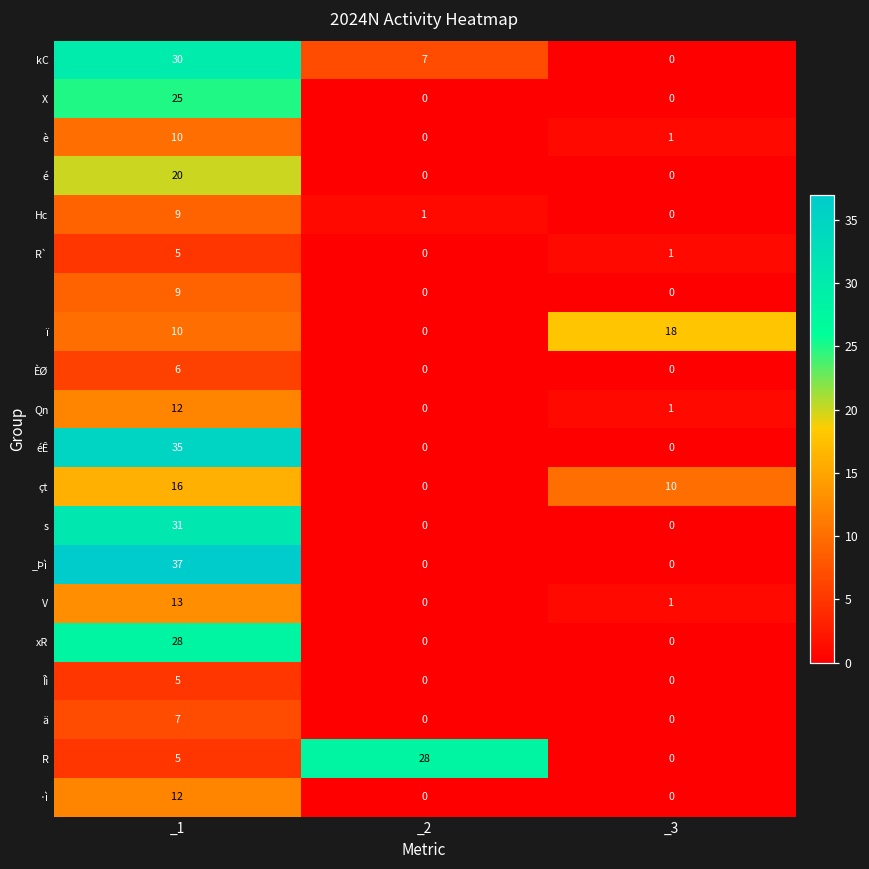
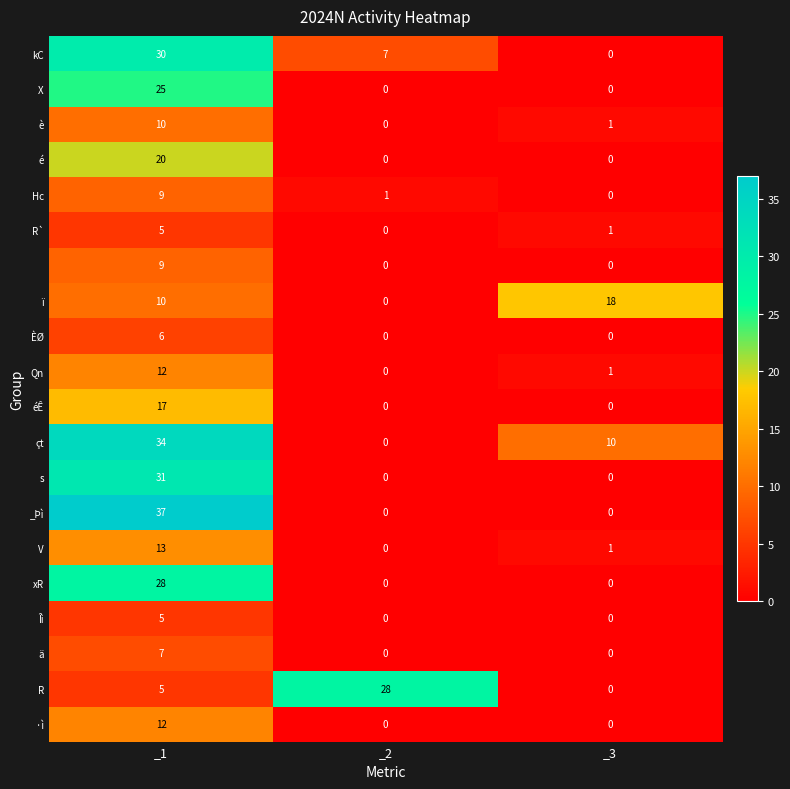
éÊ, _1: 35 -> 17
çt, _1: 16 -> 34
